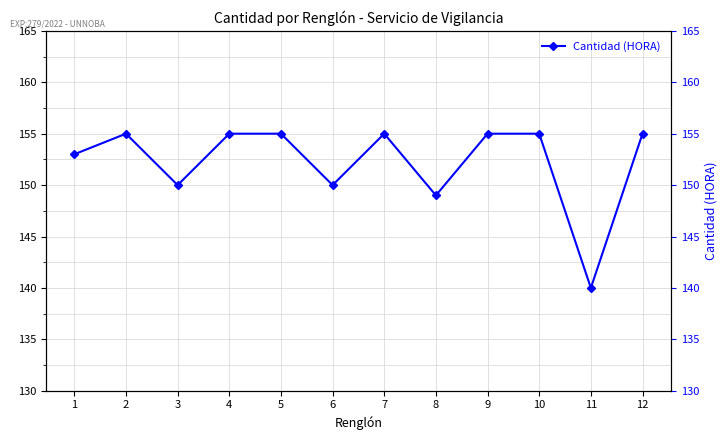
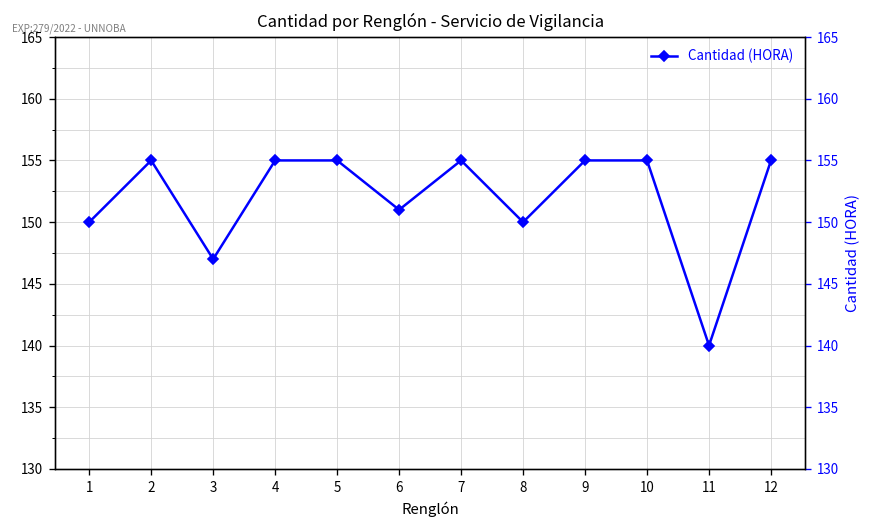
1: 153 -> 150
3: 150 -> 147
6: 150 -> 151
8: 149 -> 150
